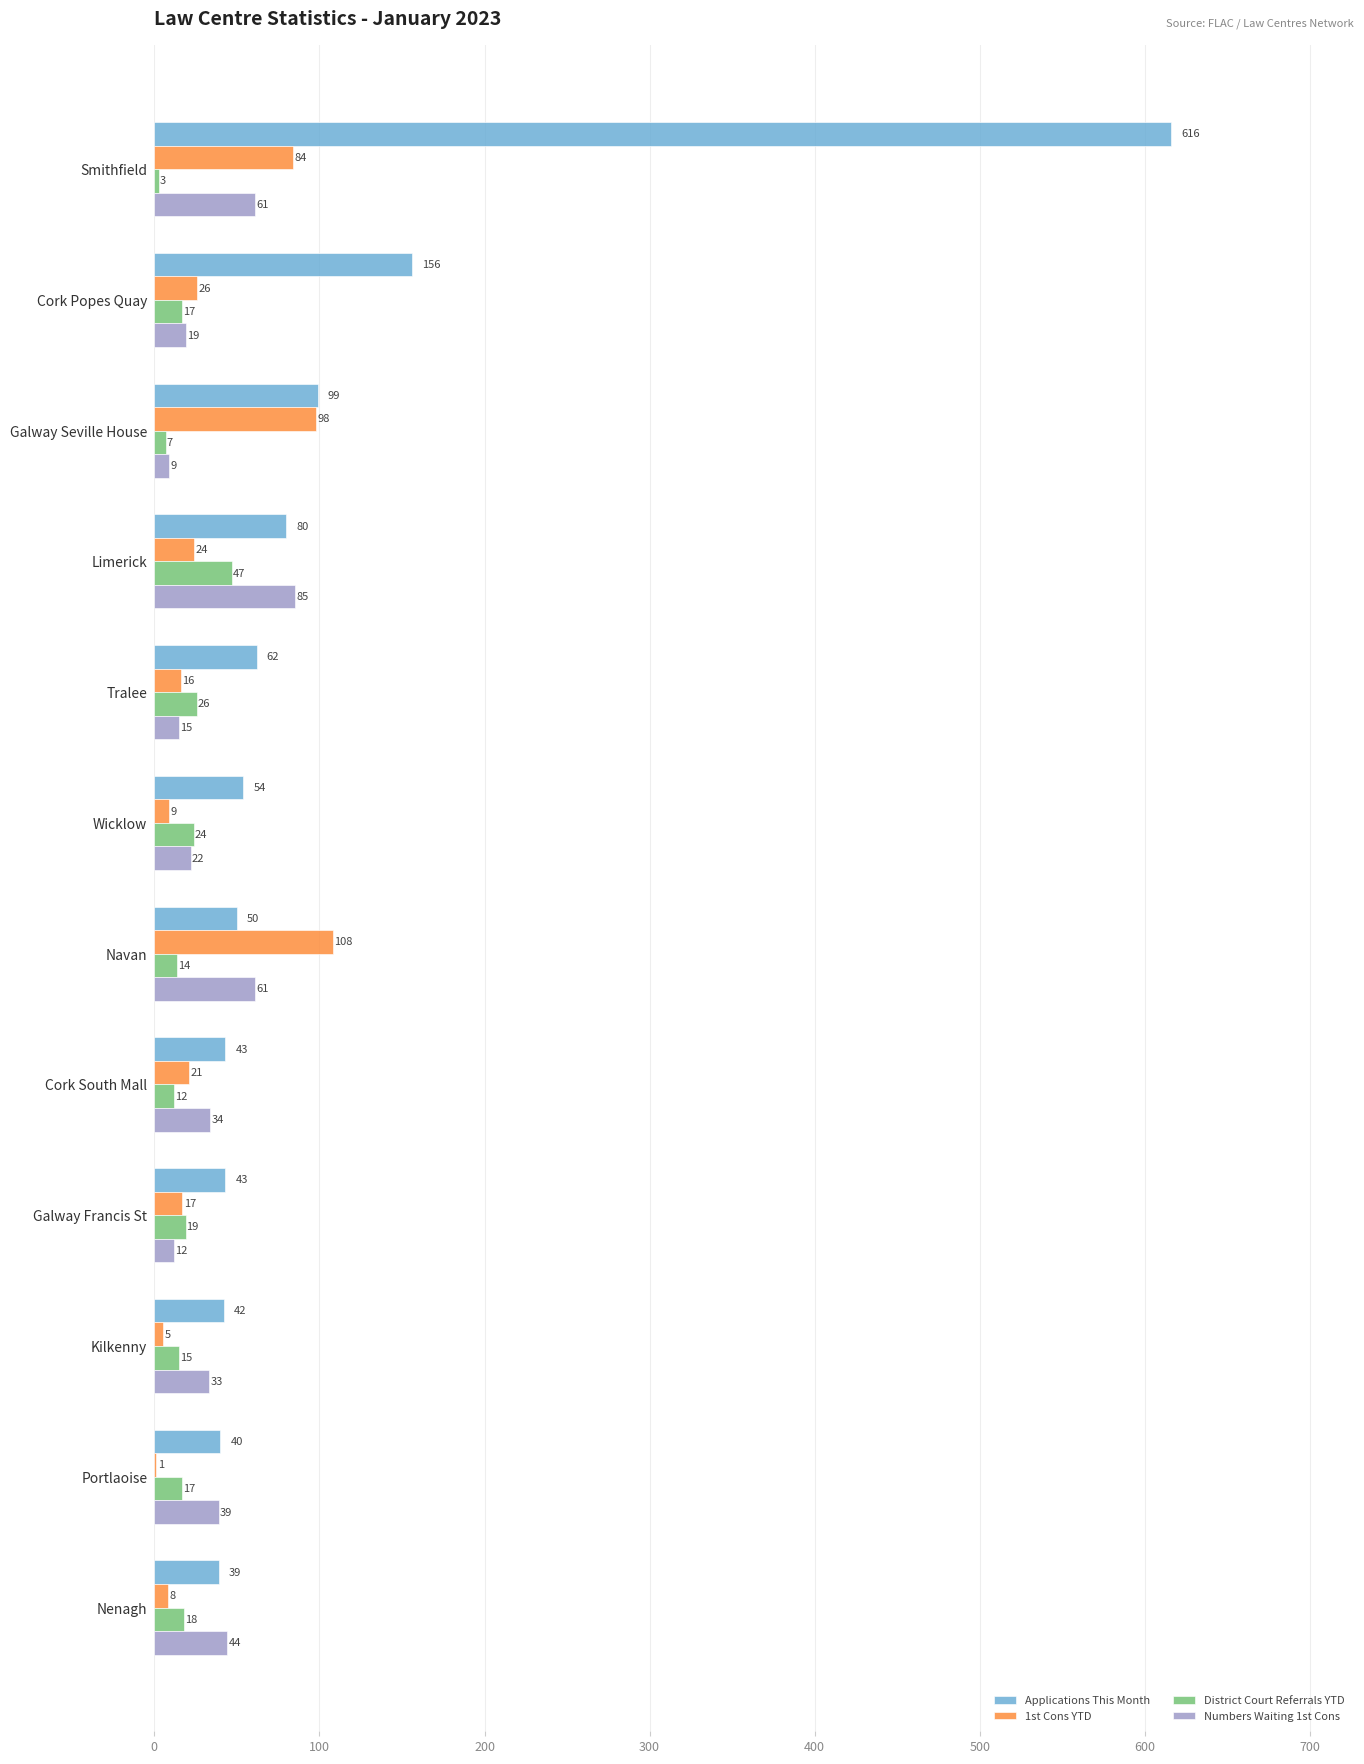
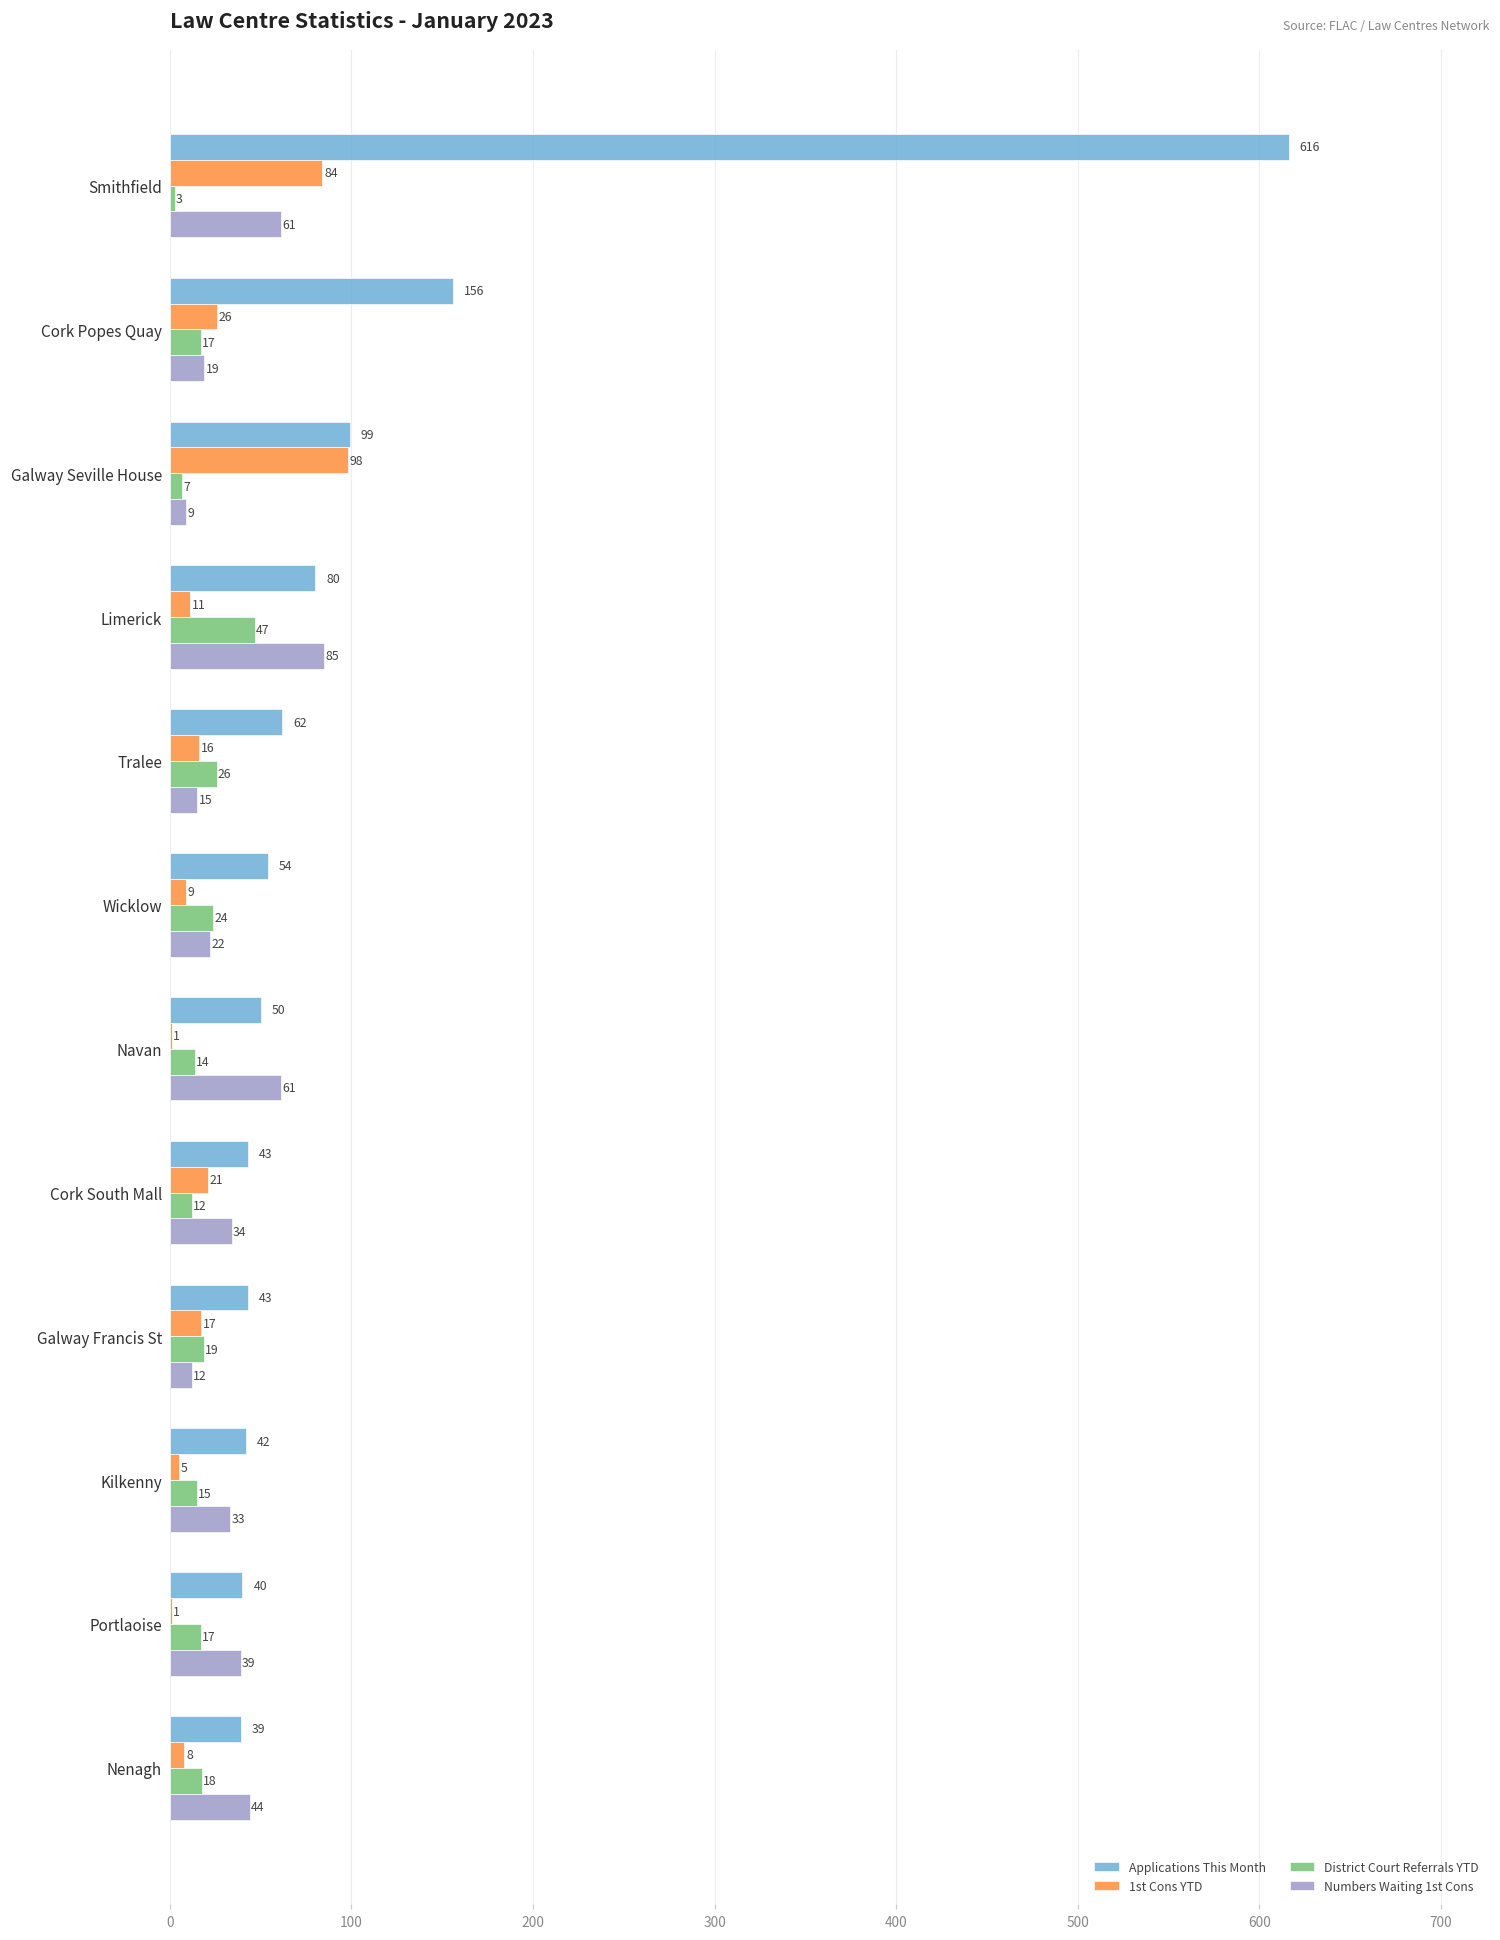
1st Cons YTD, Limerick: 24 -> 11
1st Cons YTD, Navan: 108 -> 1
